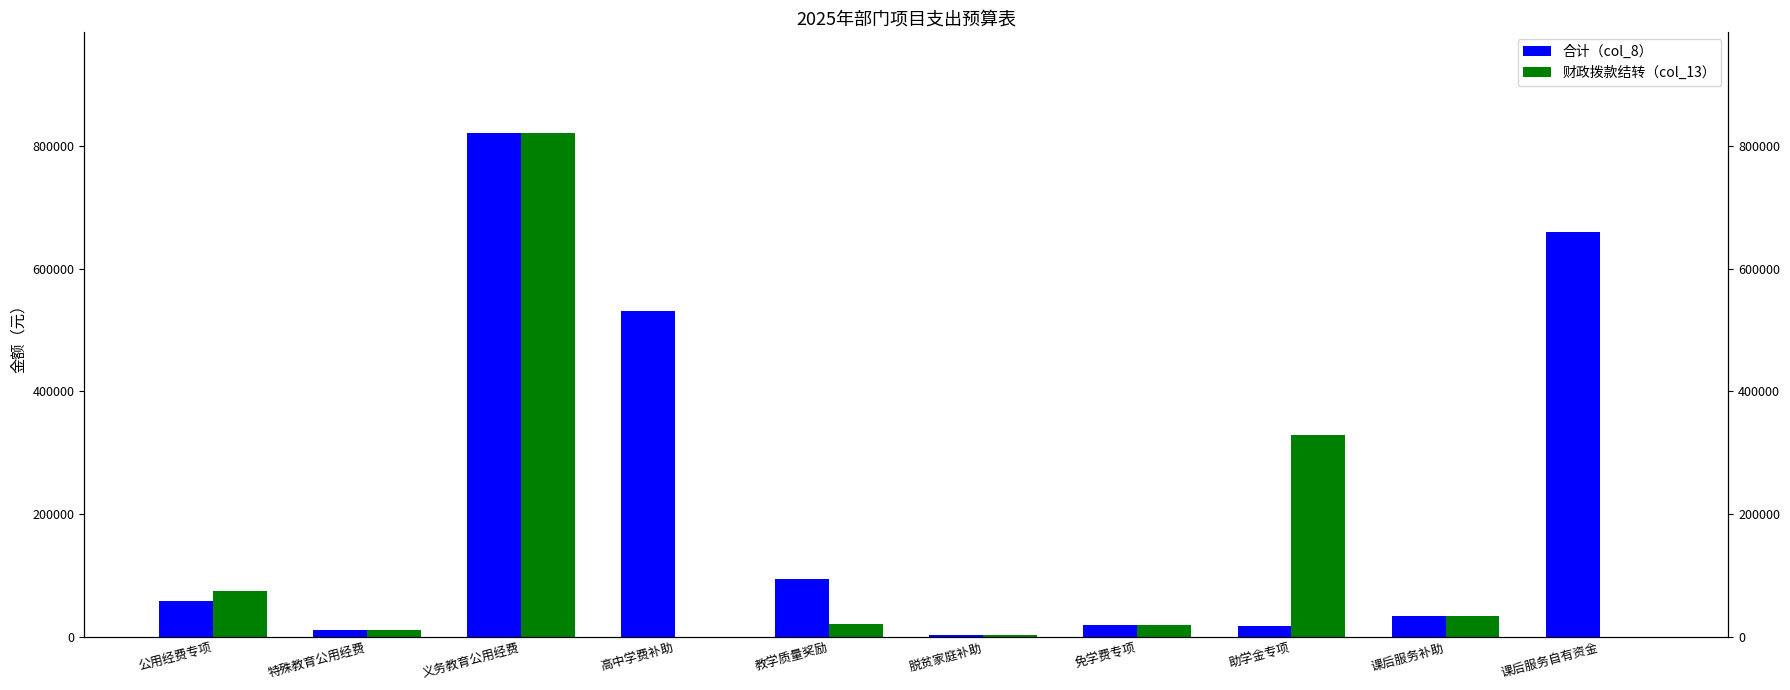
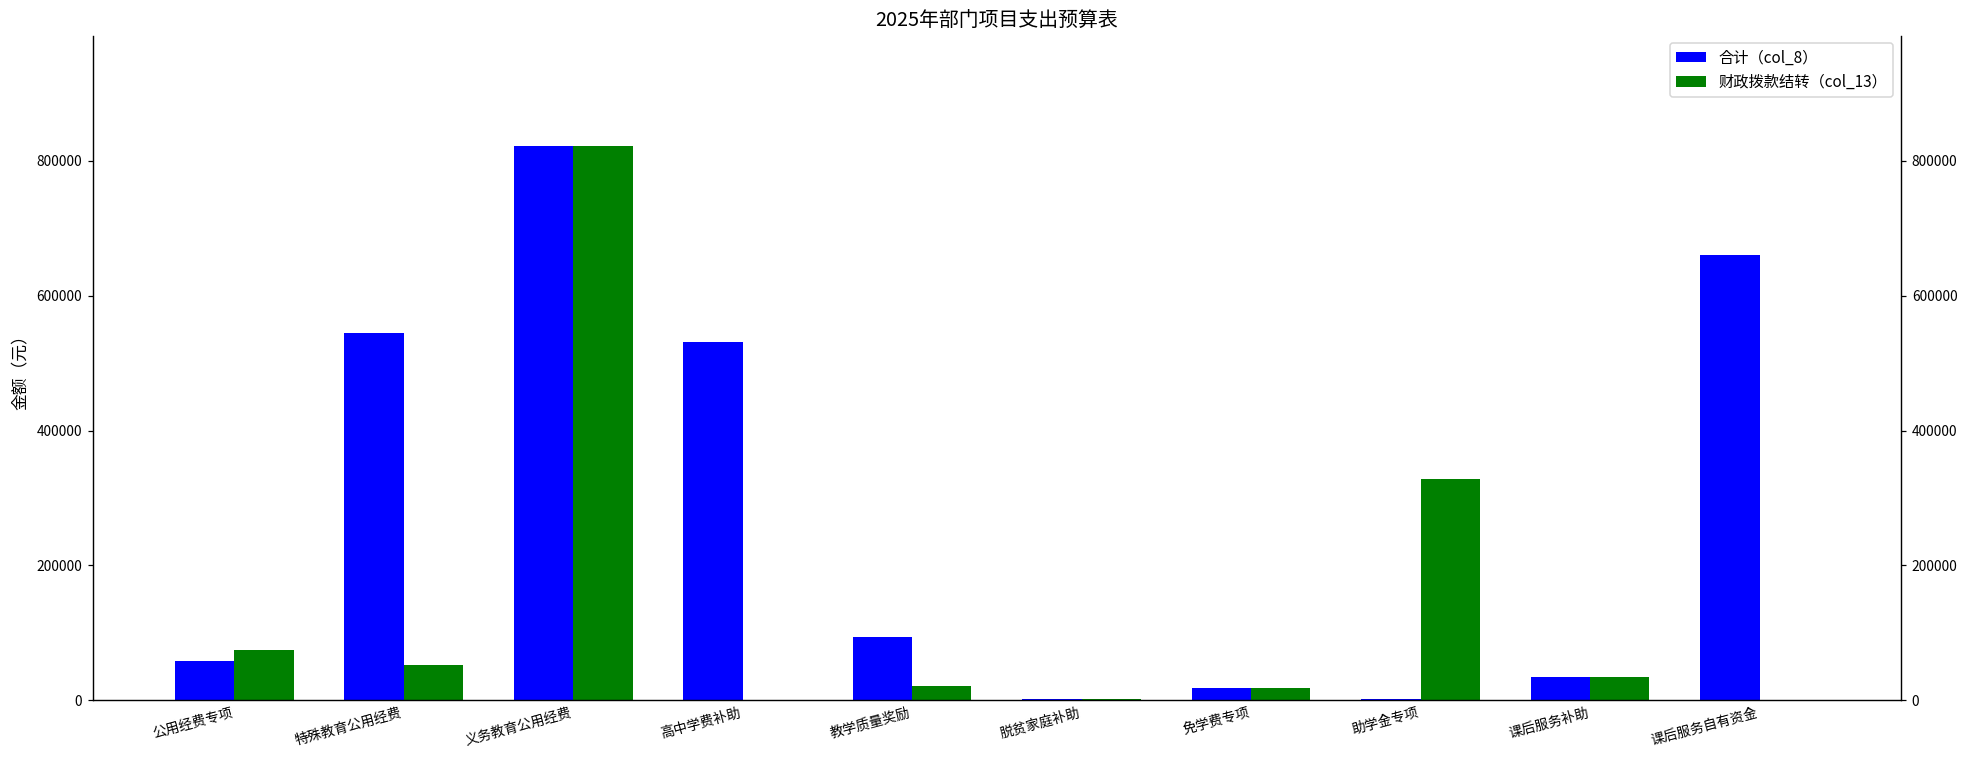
合计（col_8）, 特殊教育公用经费: 10000 -> 540000
财政拨款结转（col_13）, 特殊教育公用经费: 10000 -> 50000
合计（col_8）, 助学金专项: 20000 -> 0
